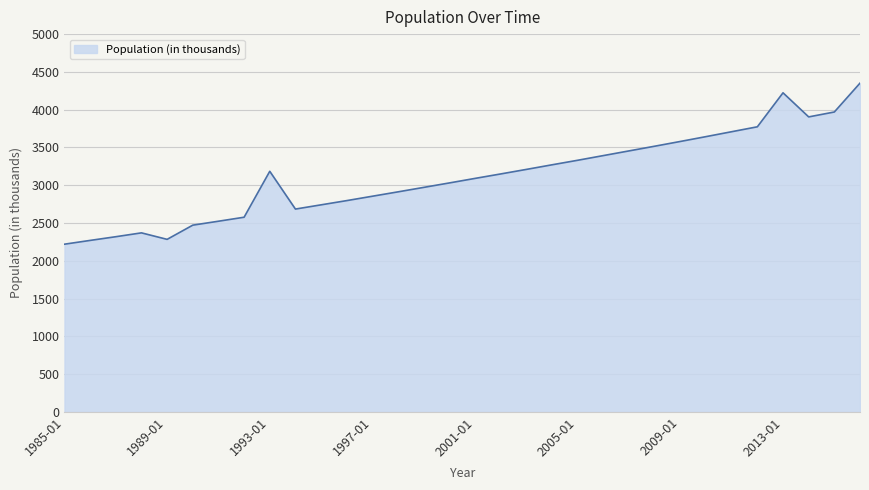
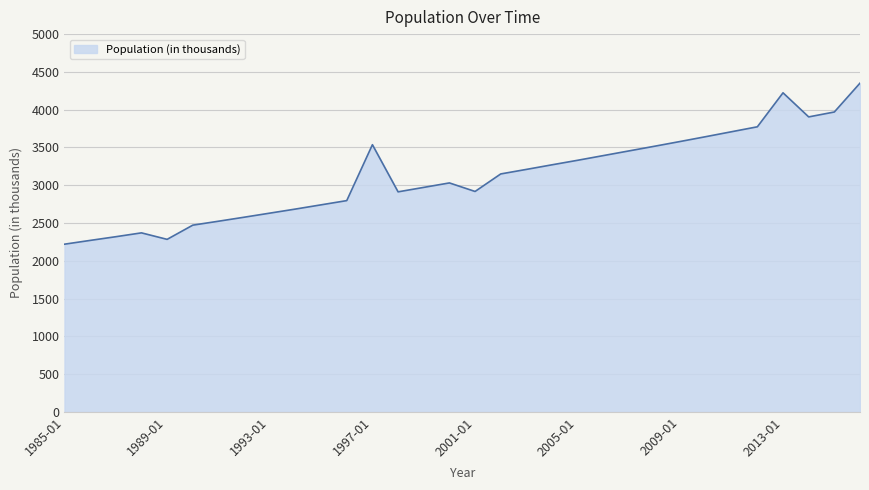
1993-01: 3200 -> 2600
1997-01: 2900 -> 3500
2001-01: 3100 -> 2900
